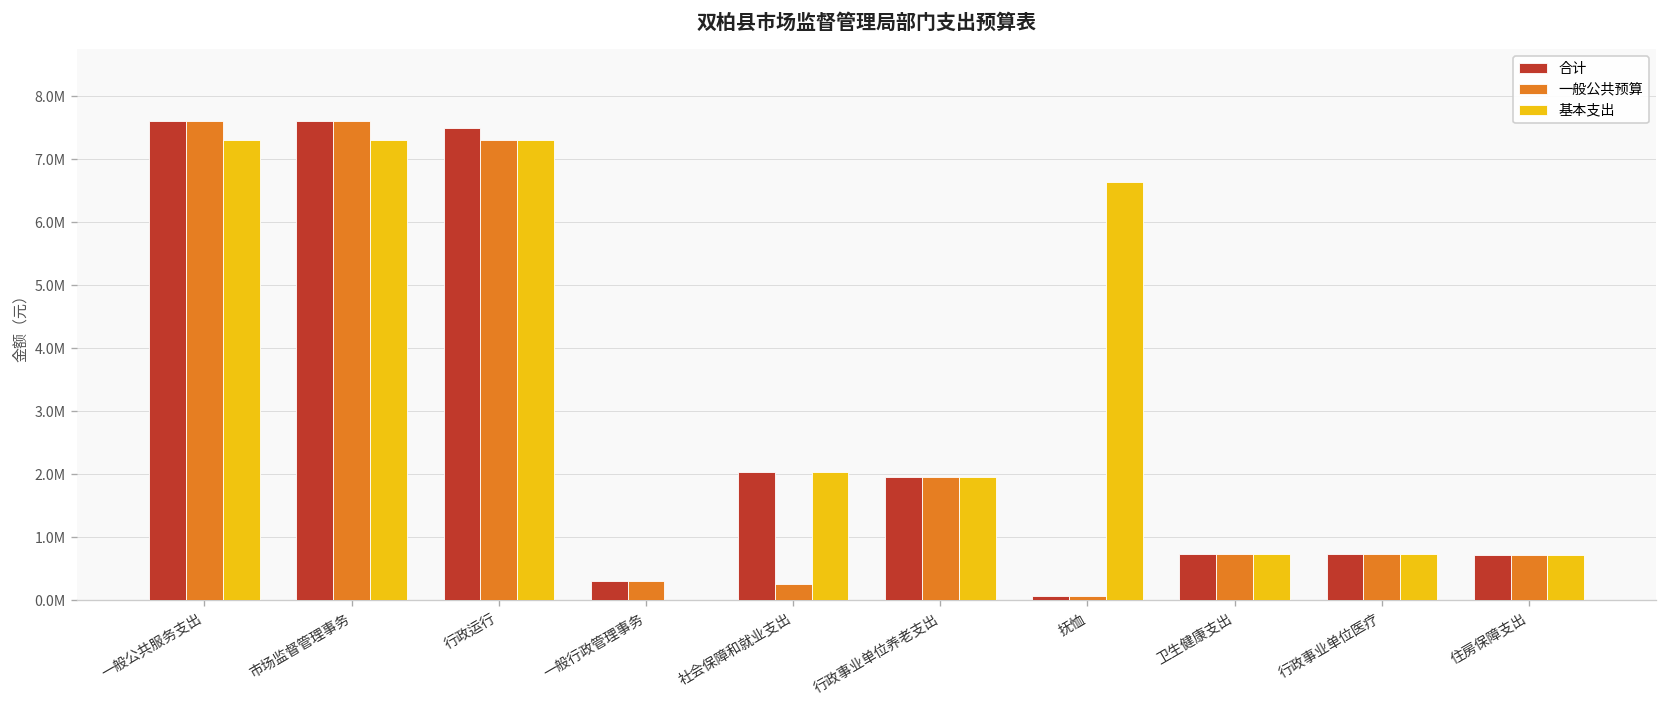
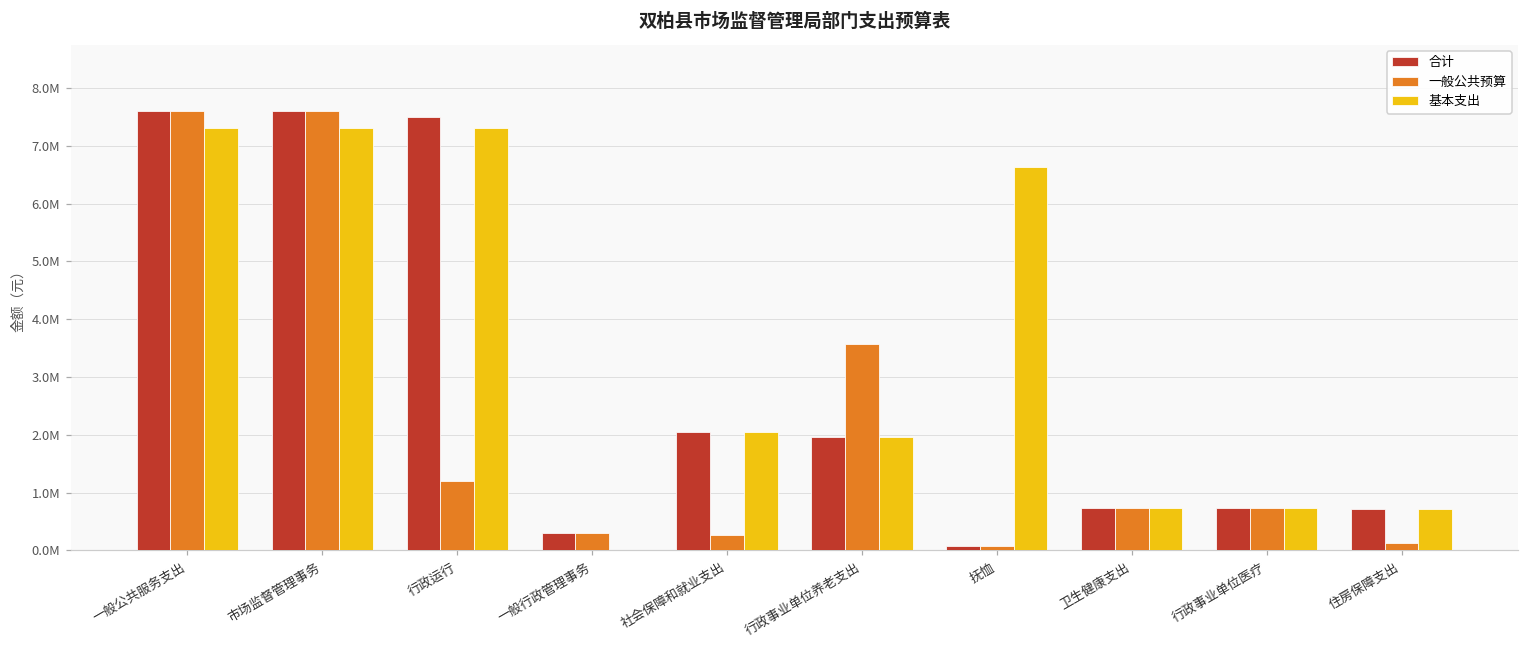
一般公共预算, 行政运行: 7300000 -> 1200000
一般公共预算, 行政事业单位养老支出: 2000000 -> 3600000
一般公共预算, 住房保障支出: 700000 -> 100000
